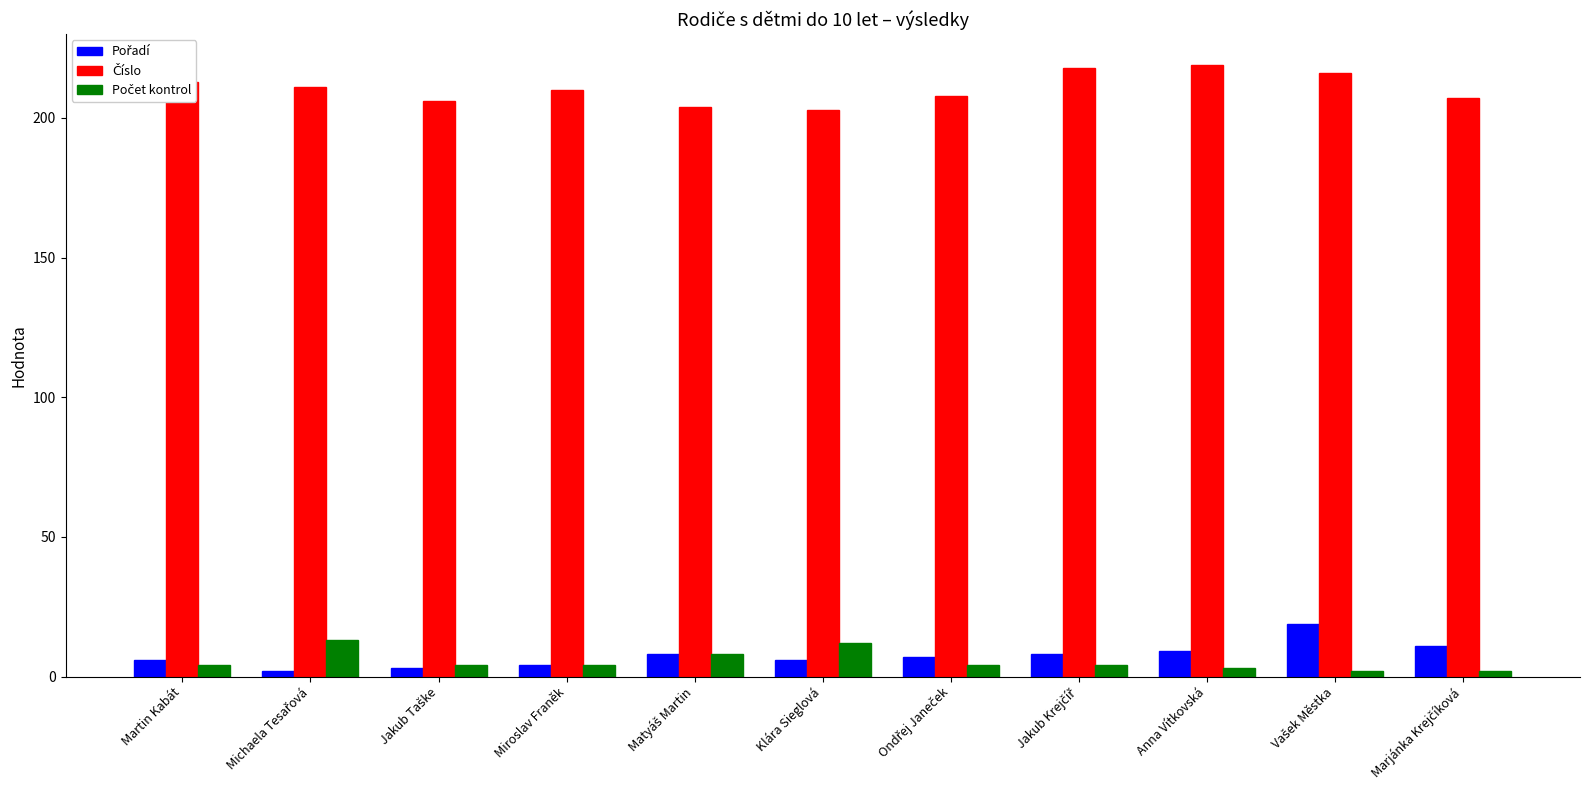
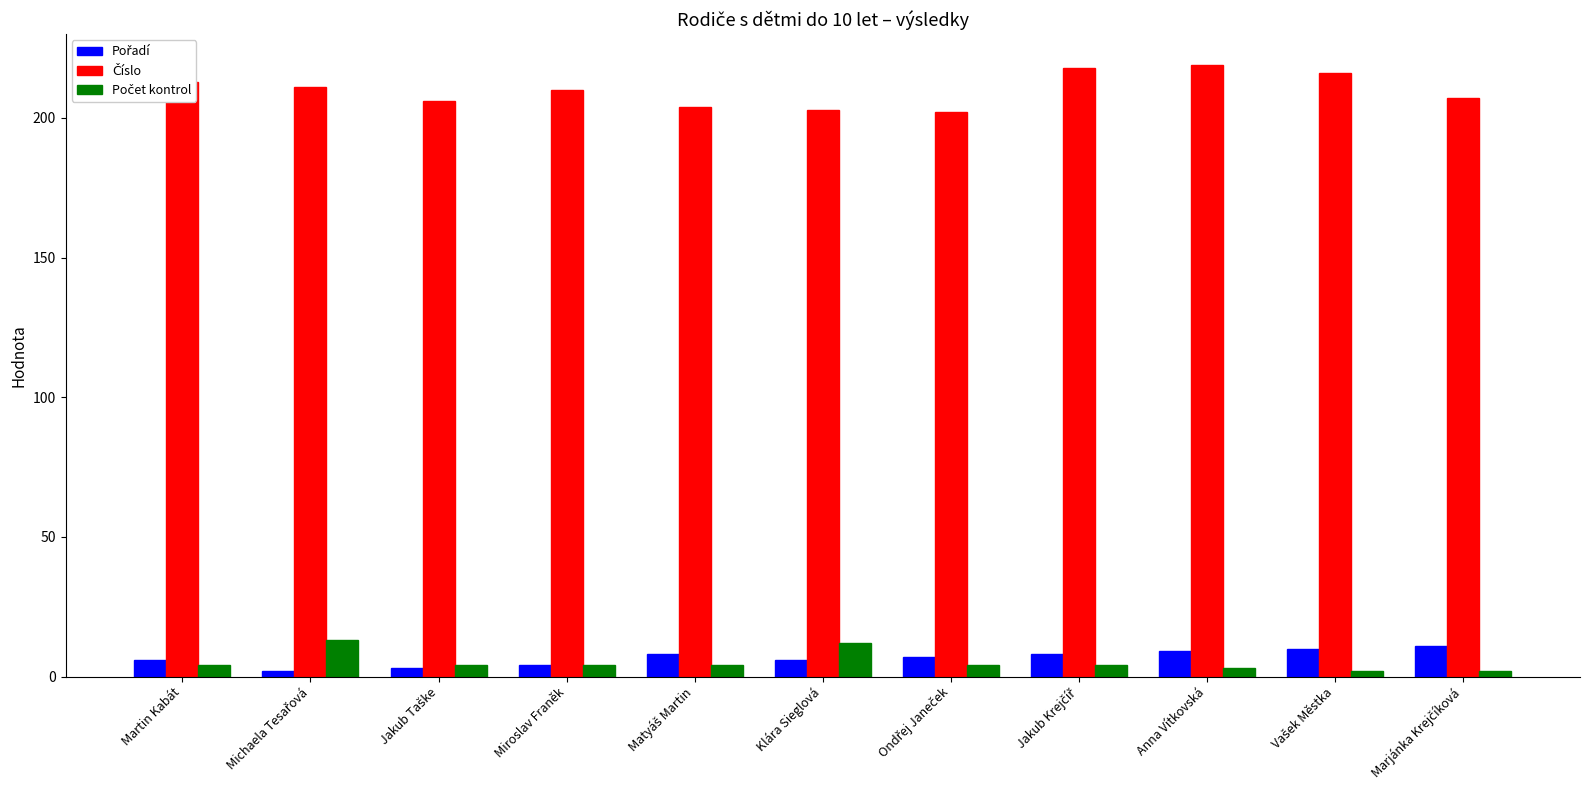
Počet kontrol, Matyáš Martin: 8 -> 4
Číslo, Ondřej Janeček: 208 -> 202
Pořadí, Vašek Městka: 19 -> 10
